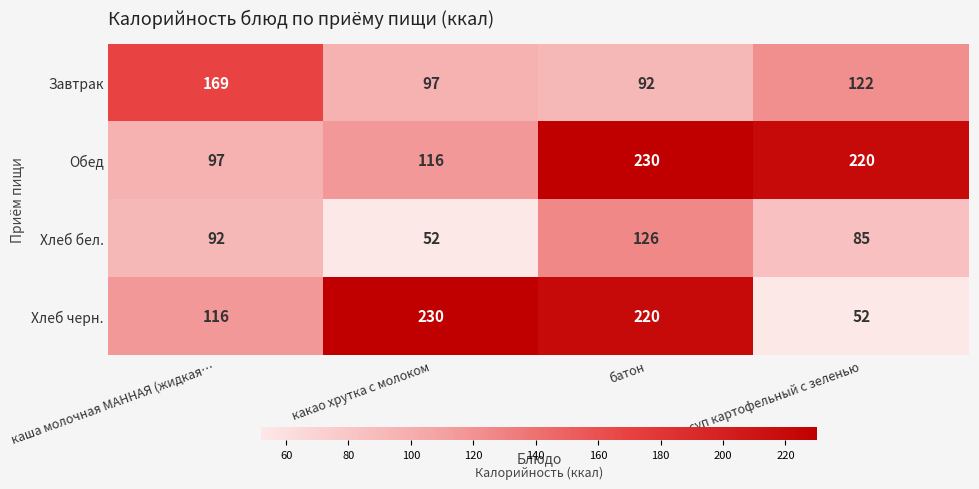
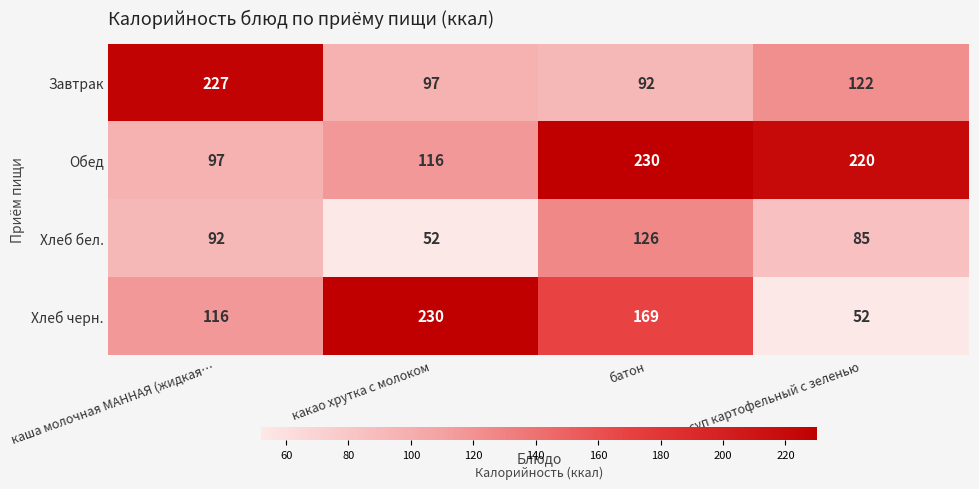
Завтрак, каша молочная МАННАЯ (жидкая…: 169 -> 227
Хлеб черн., батон: 220 -> 169
